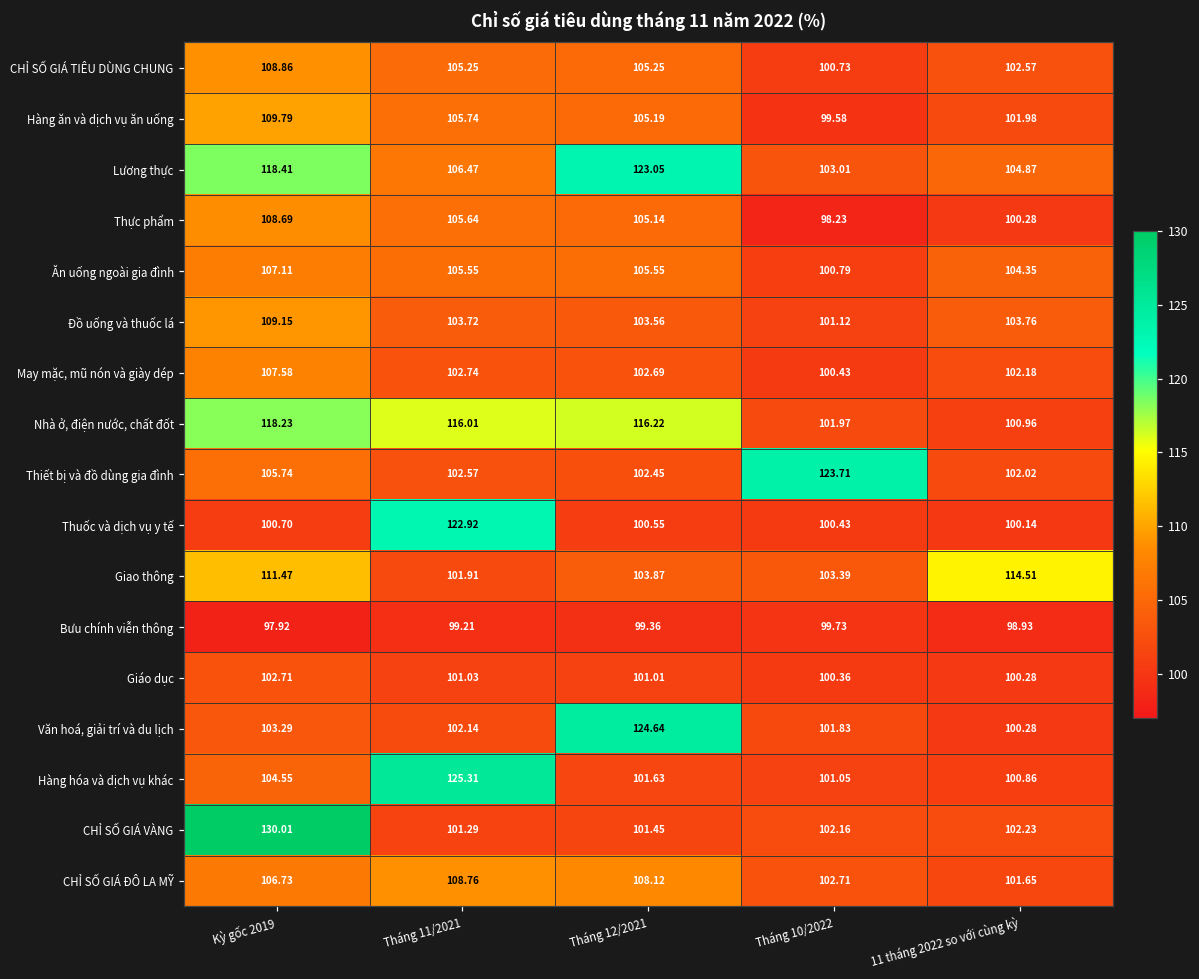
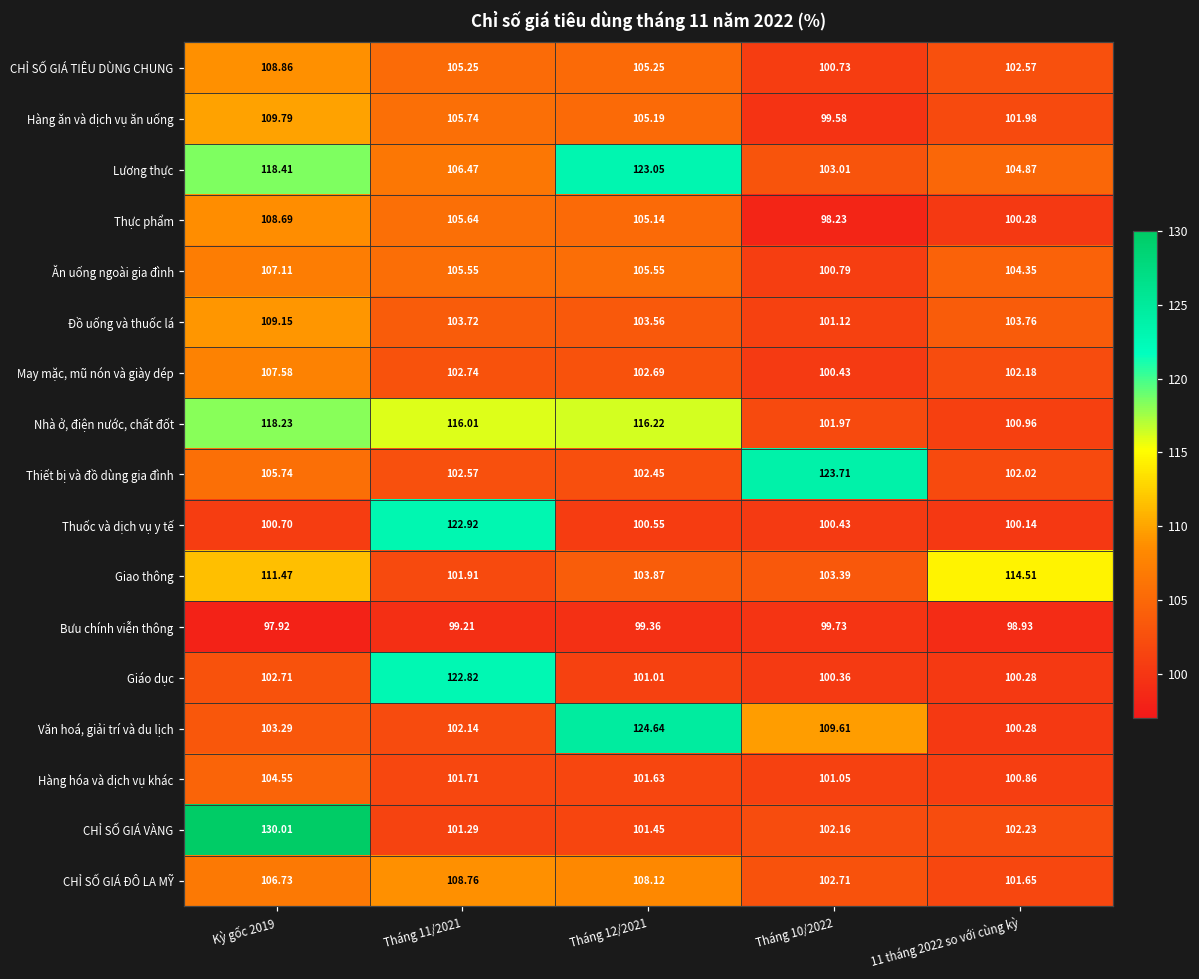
Giáo dục, Tháng 11/2021: 101.03 -> 122.82
Văn hoá, giải trí và du lịch, Tháng 10/2022: 101.83 -> 109.61
Hàng hóa và dịch vụ khác, Tháng 11/2021: 125.31 -> 101.71
